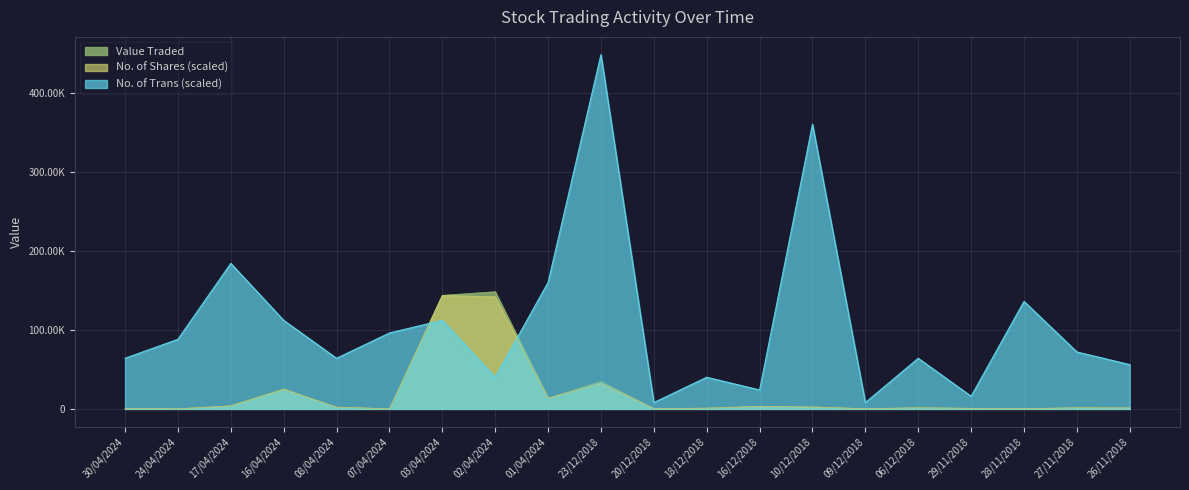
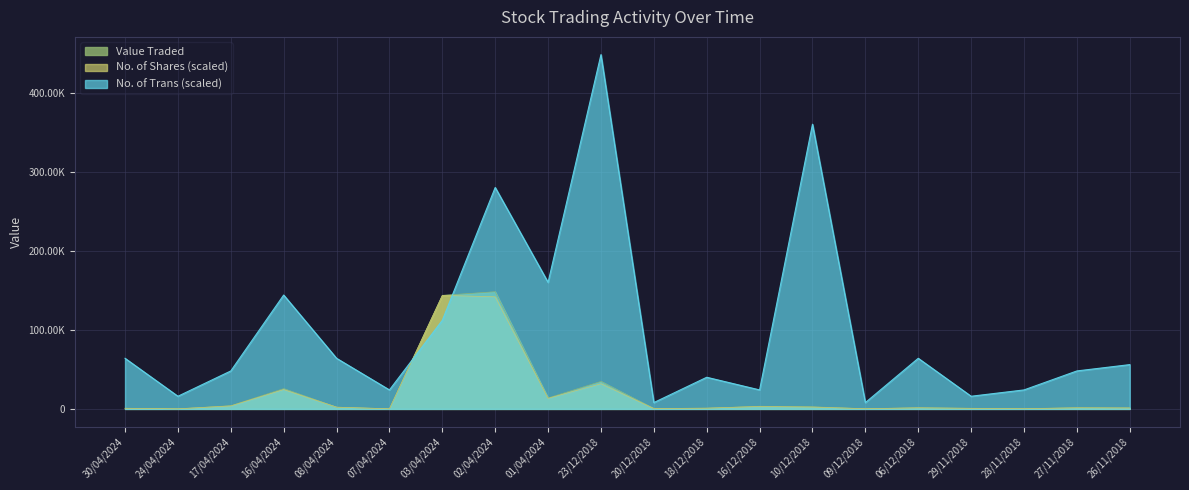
No. of Trans (scaled), 24/04/2024: 90000 -> 20000
No. of Trans (scaled), 17/04/2024: 180000 -> 50000
No. of Trans (scaled), 16/04/2024: 110000 -> 140000
No. of Trans (scaled), 07/04/2024: 100000 -> 20000
No. of Trans (scaled), 02/04/2024: 40000 -> 280000
No. of Trans (scaled), 28/11/2018: 140000 -> 20000
No. of Trans (scaled), 27/11/2018: 70000 -> 50000
